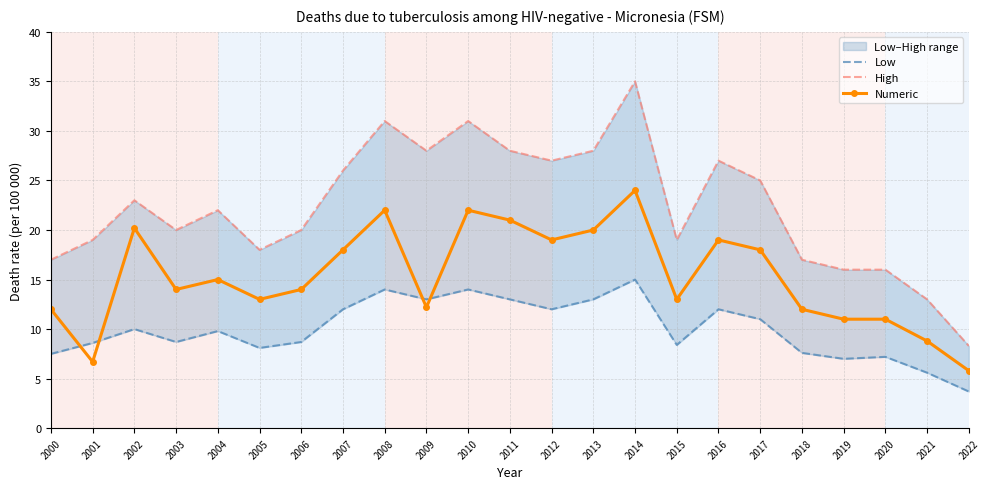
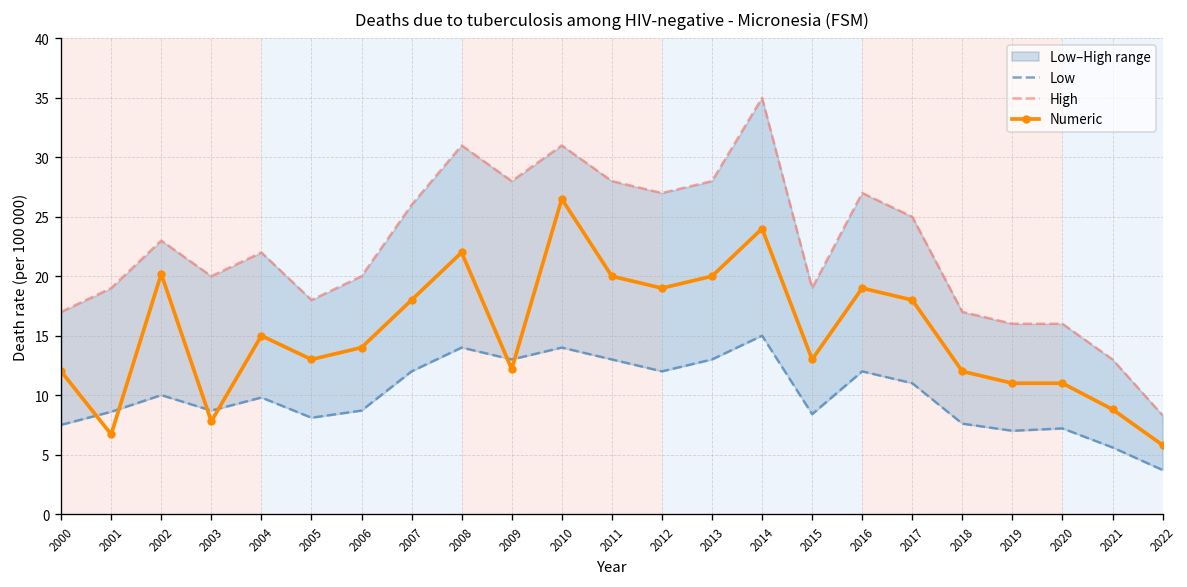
Numeric, 2003: 14 -> 8
Numeric, 2010: 22 -> 27
Numeric, 2011: 21 -> 20
